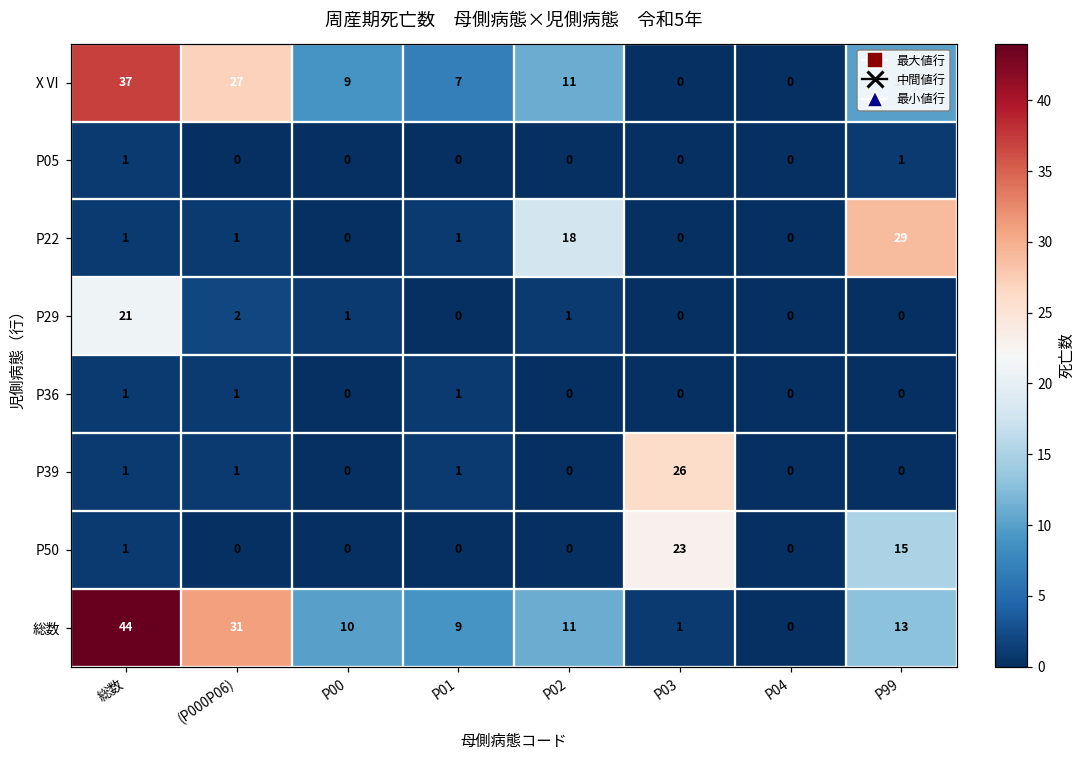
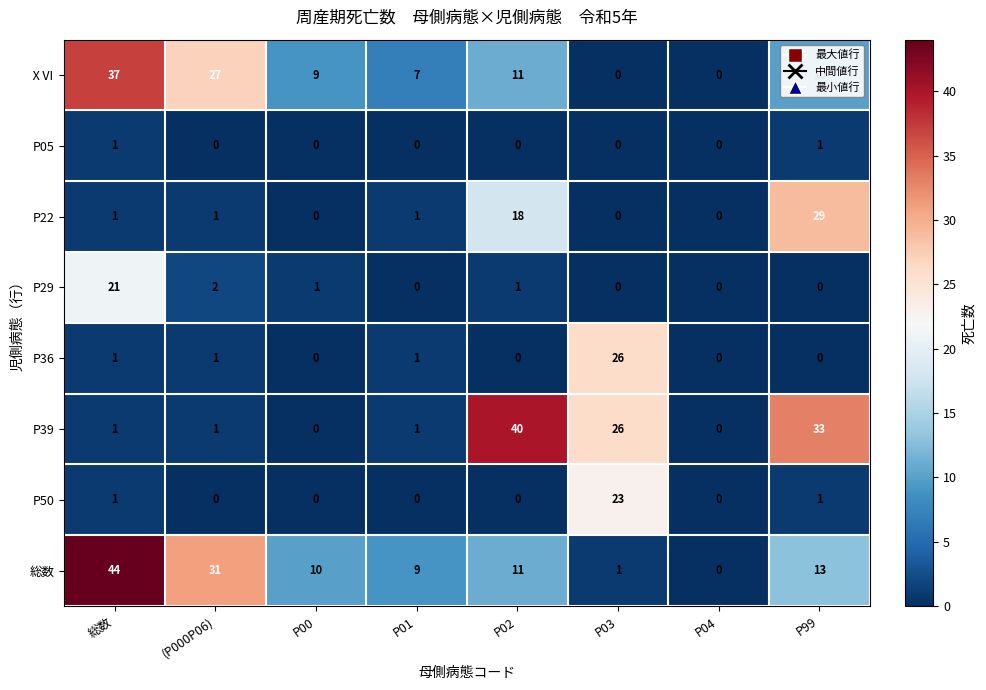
P36, P03: 0 -> 26
P39, P02: 0 -> 40
P39, P99: 0 -> 33
P50, P99: 15 -> 1
